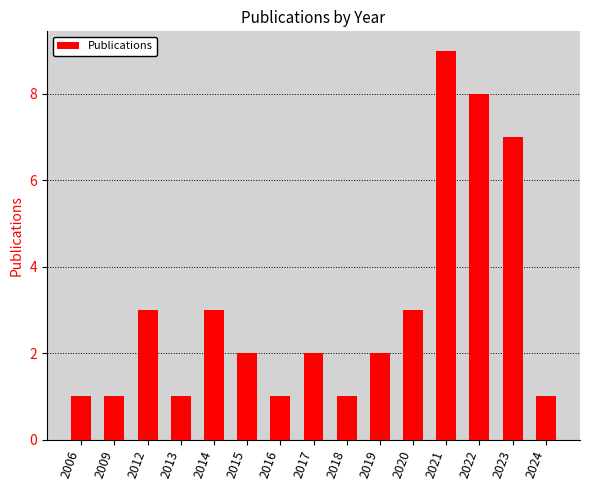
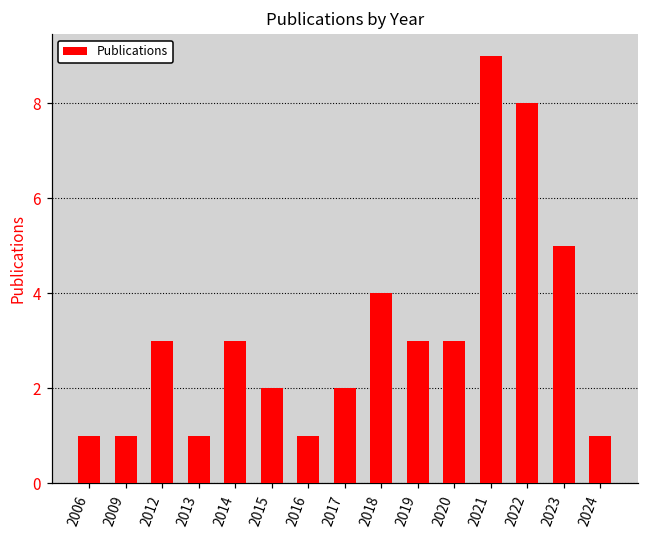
2018: 1 -> 4
2019: 2 -> 3
2023: 7 -> 5
